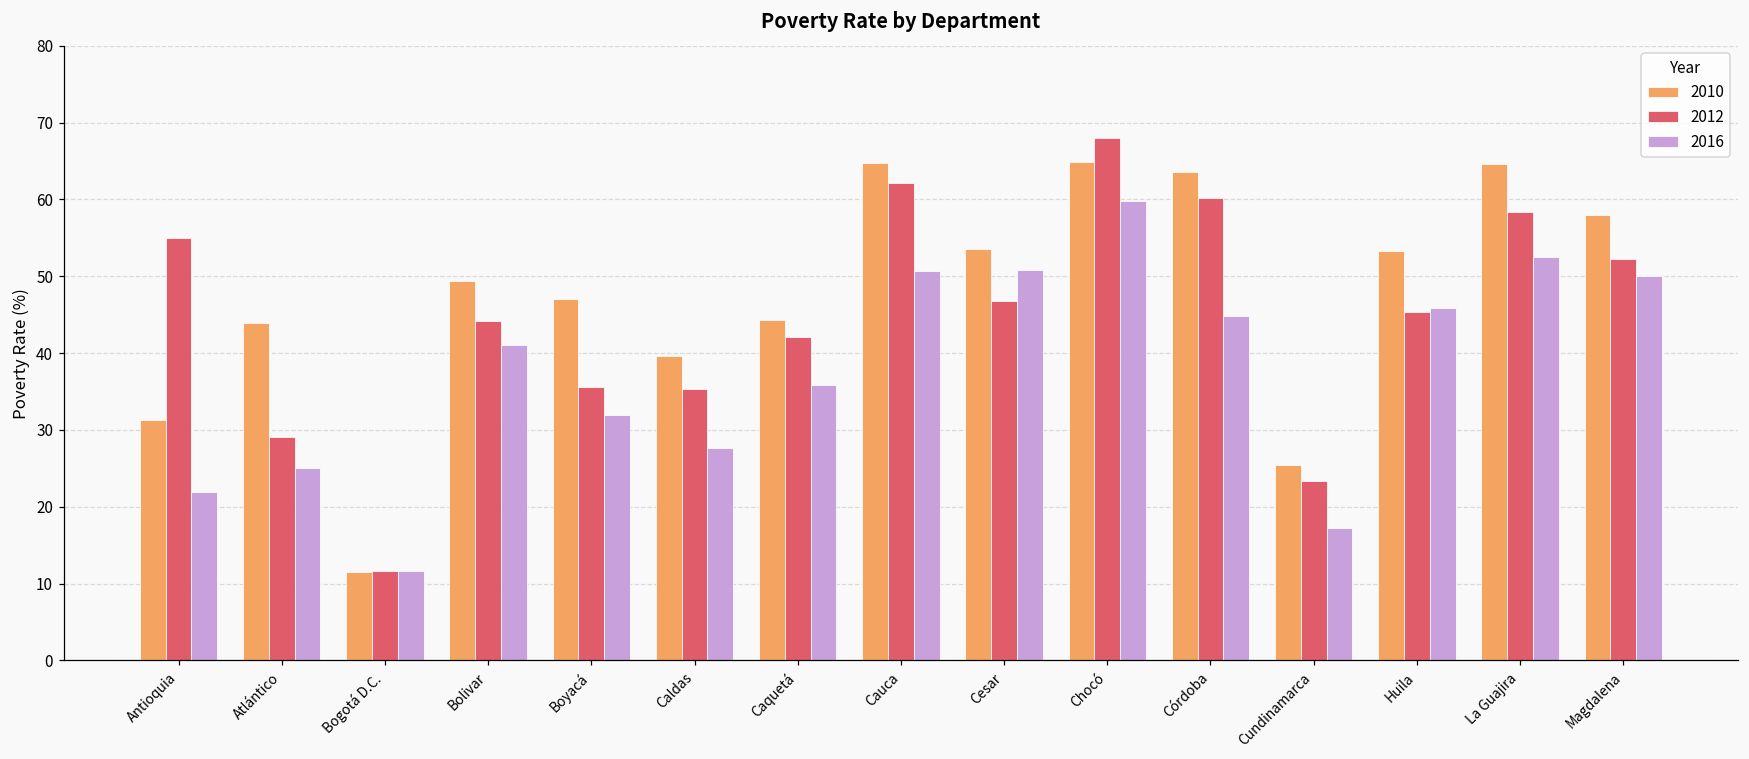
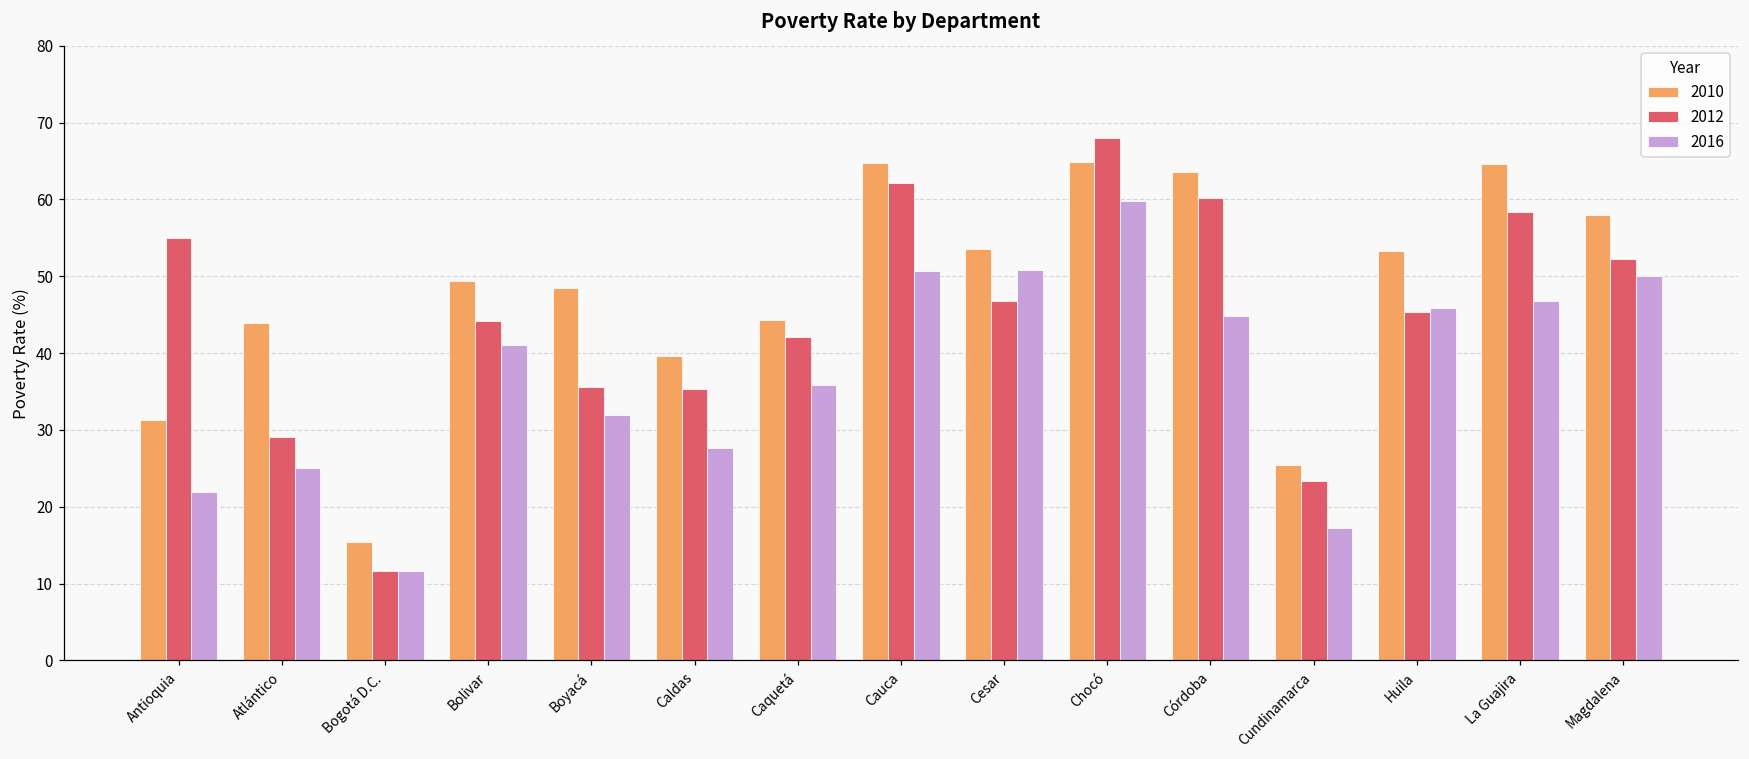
2010, Bogotá D.C.: 12 -> 15
2010, Boyacá: 47 -> 49
2016, La Guajira: 53 -> 47
